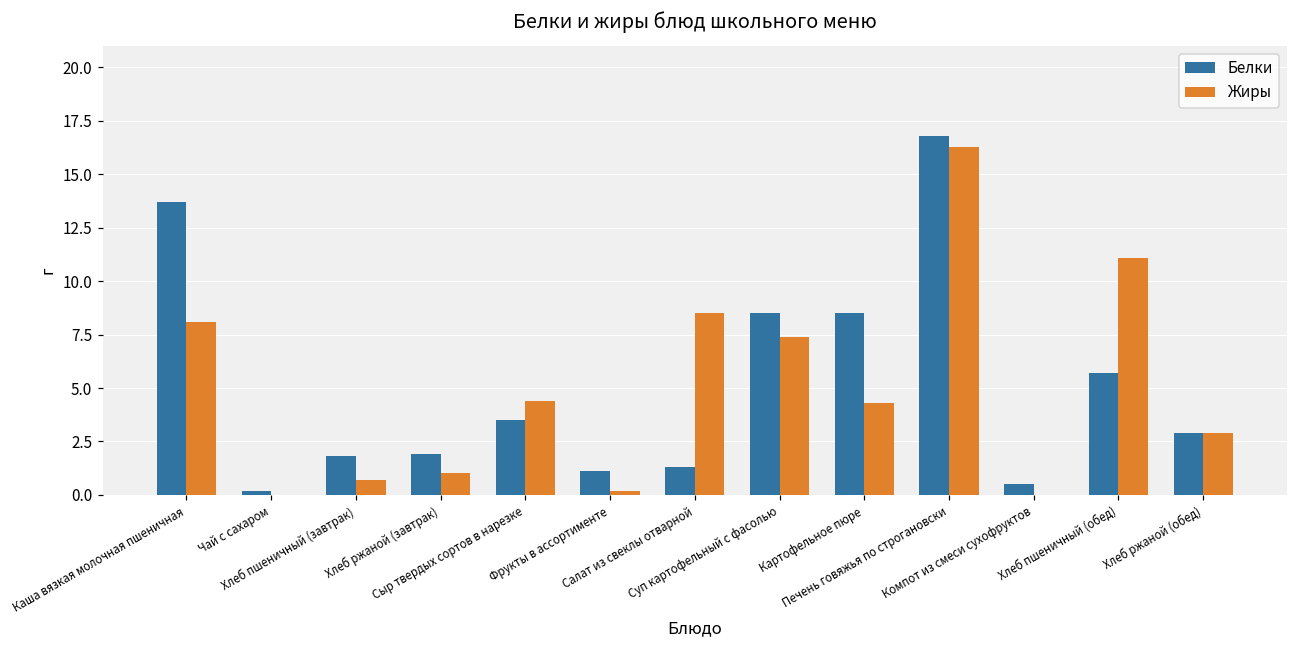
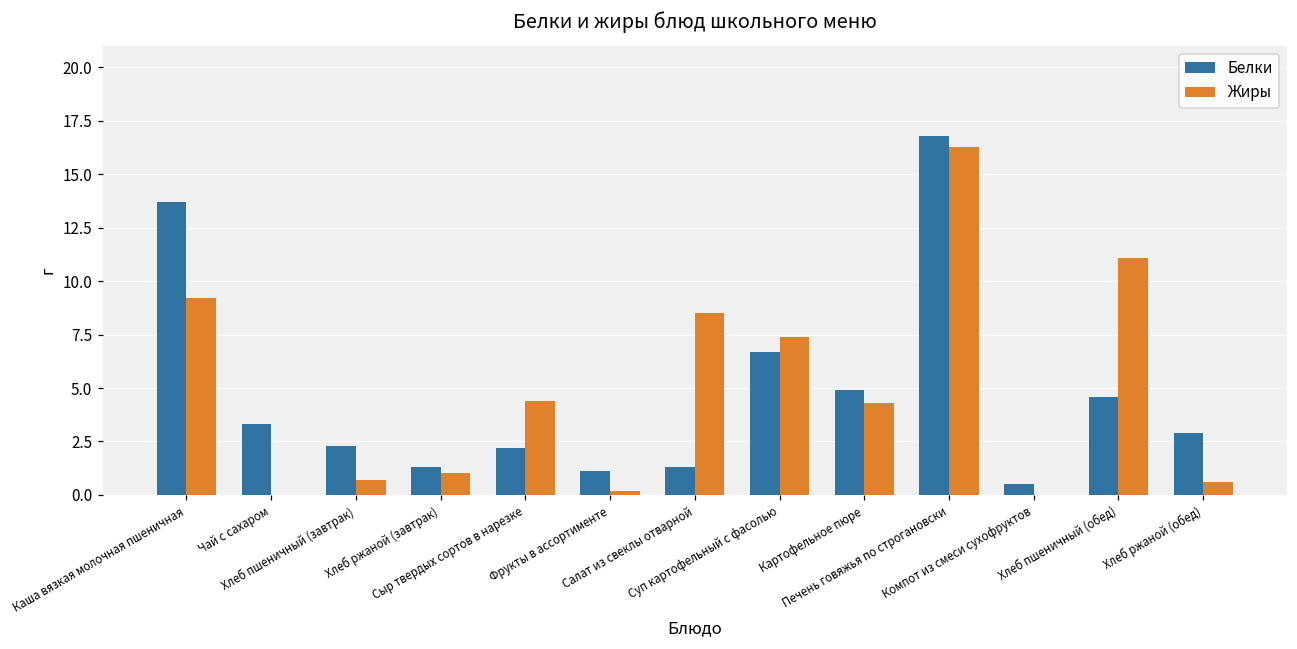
Жиры, Каша вязкая молочная пшеничная: 8.1 -> 9.2
Белки, Чай с сахаром: 0.2 -> 3.3
Белки, Хлеб пшеничный (завтрак): 1.8 -> 2.3
Белки, Хлеб ржаной (завтрак): 1.9 -> 1.3
Белки, Сыр твердых сортов в нарезке: 3.5 -> 2.2
Белки, Суп картофельный с фасолью: 8.5 -> 6.7
Белки, Картофельное пюре: 8.5 -> 4.9
Белки, Хлеб пшеничный (обед): 5.7 -> 4.6
Жиры, Хлеб ржаной (обед): 2.9 -> 0.6
